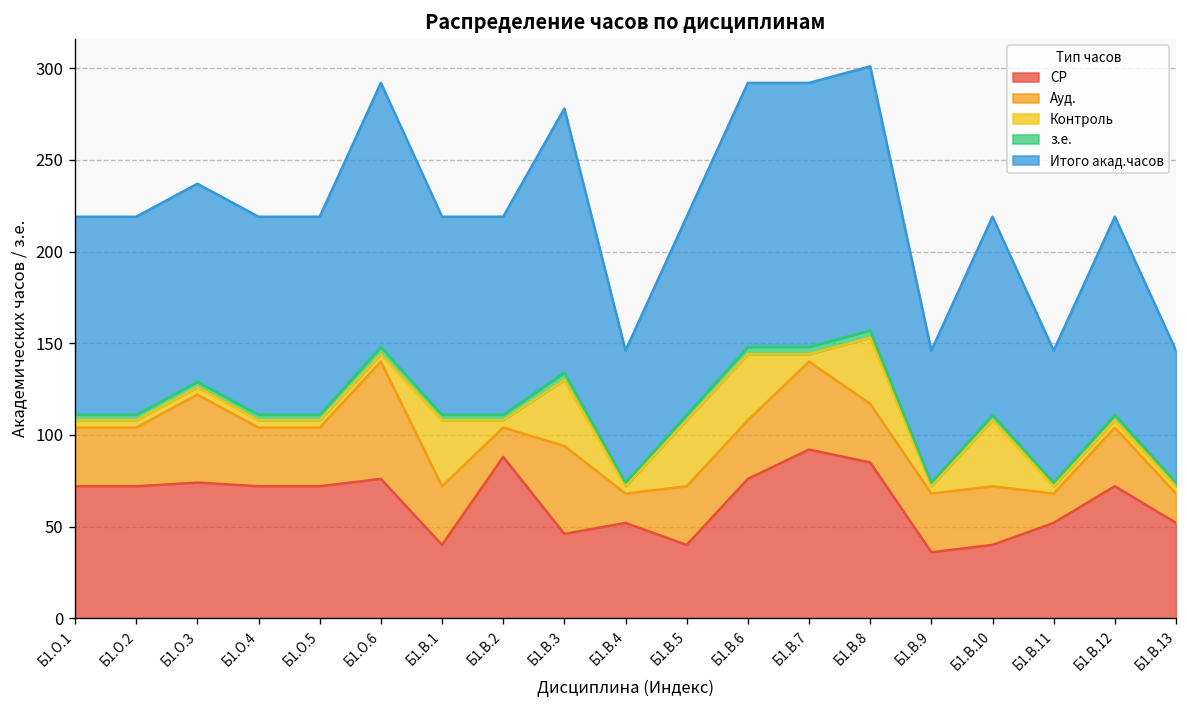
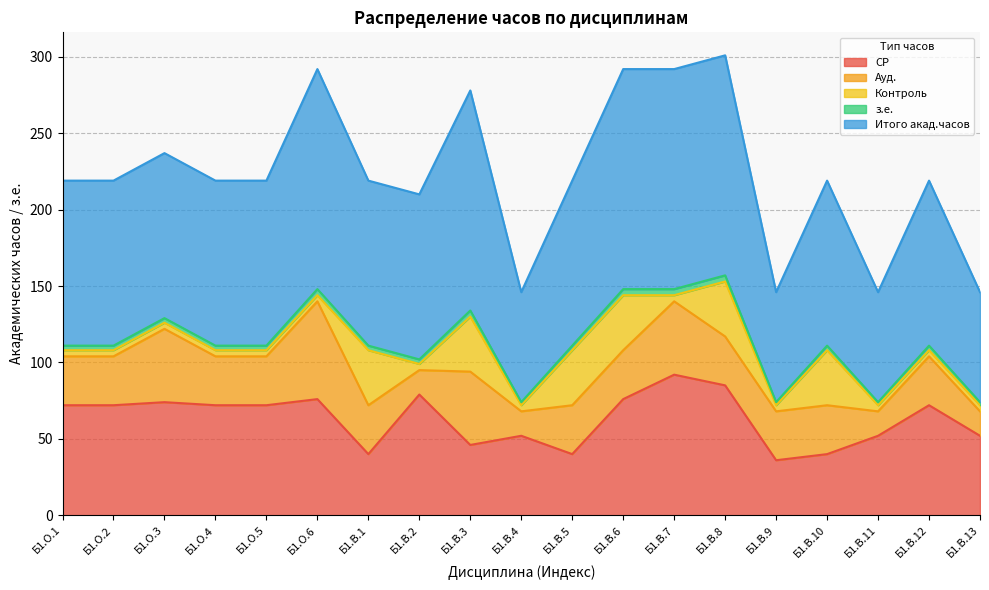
СР, Б1.В.2: 88 -> 79
